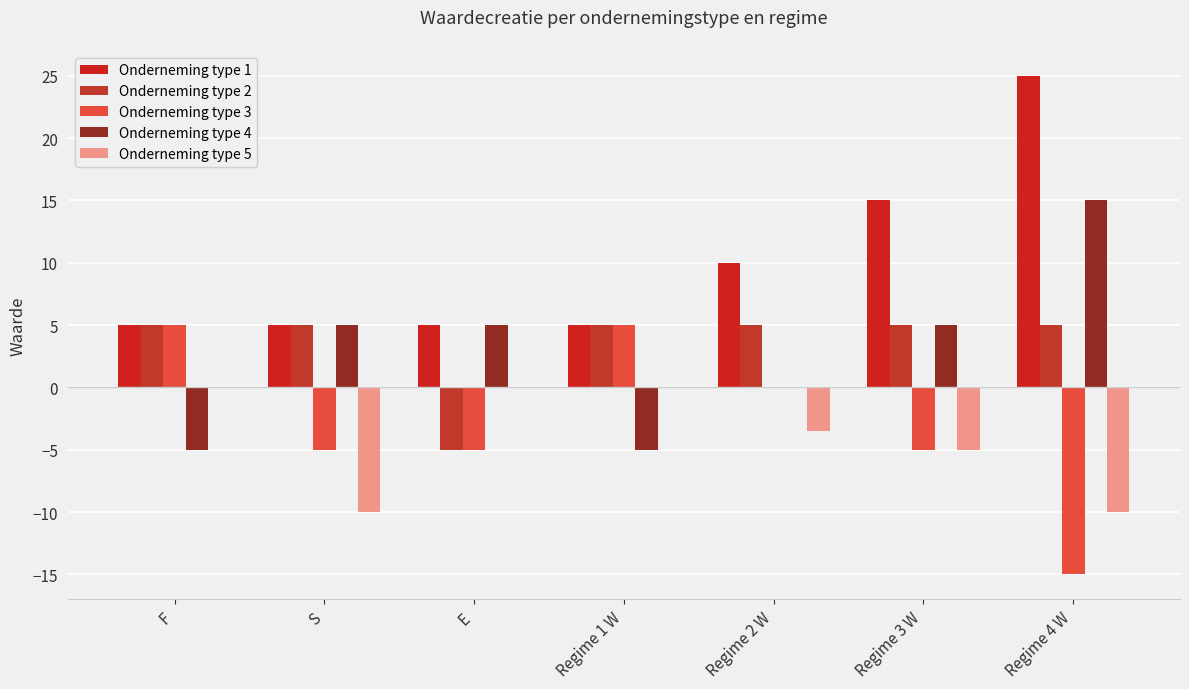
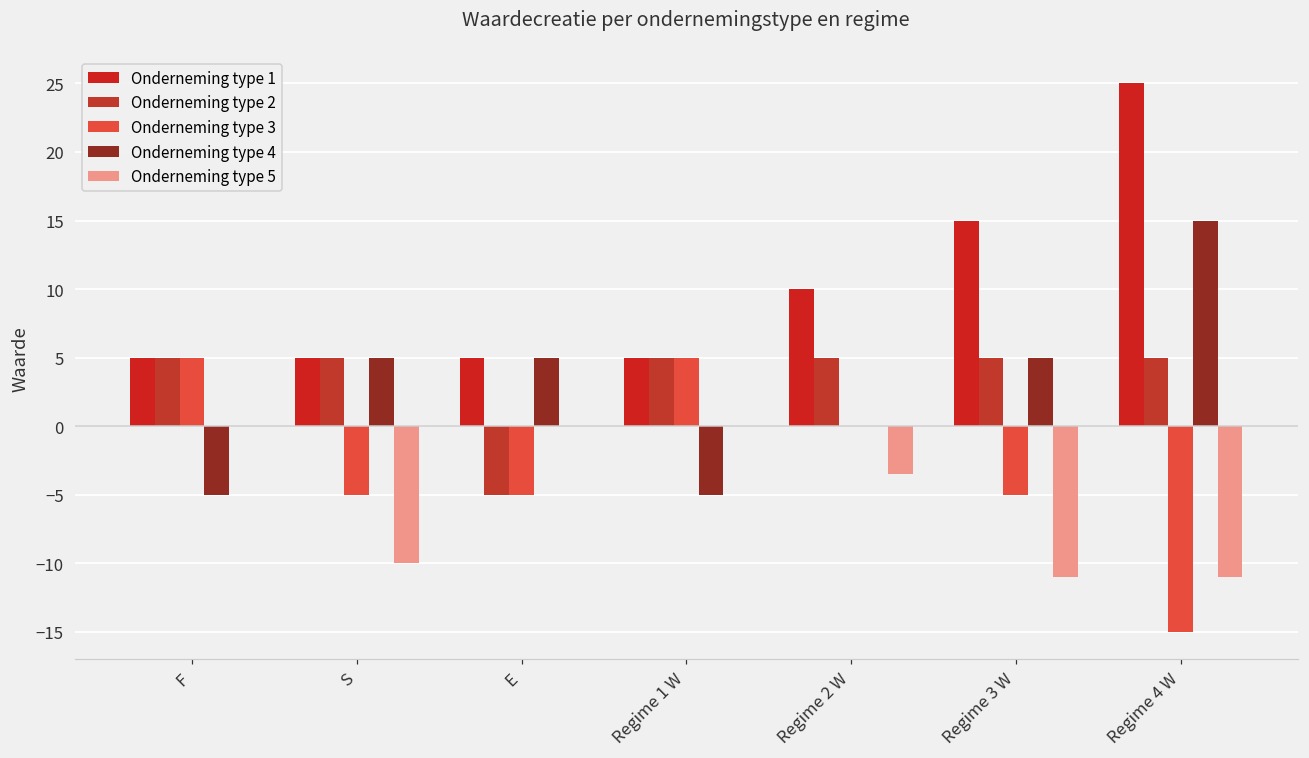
Onderneming type 5, Regime 3 W: -5 -> -11
Onderneming type 5, Regime 4 W: -10 -> -11
